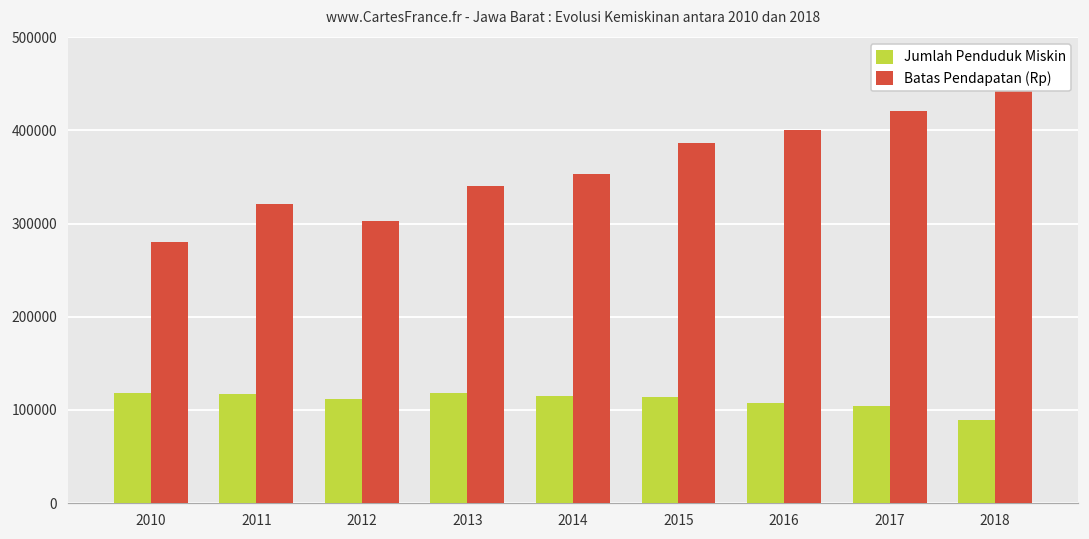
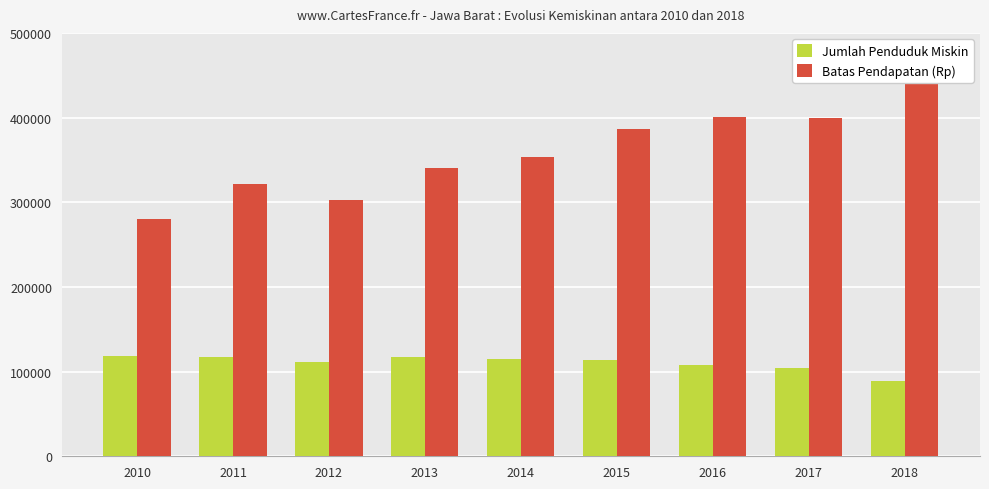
Batas Pendapatan (Rp), 2017: 420000 -> 400000
